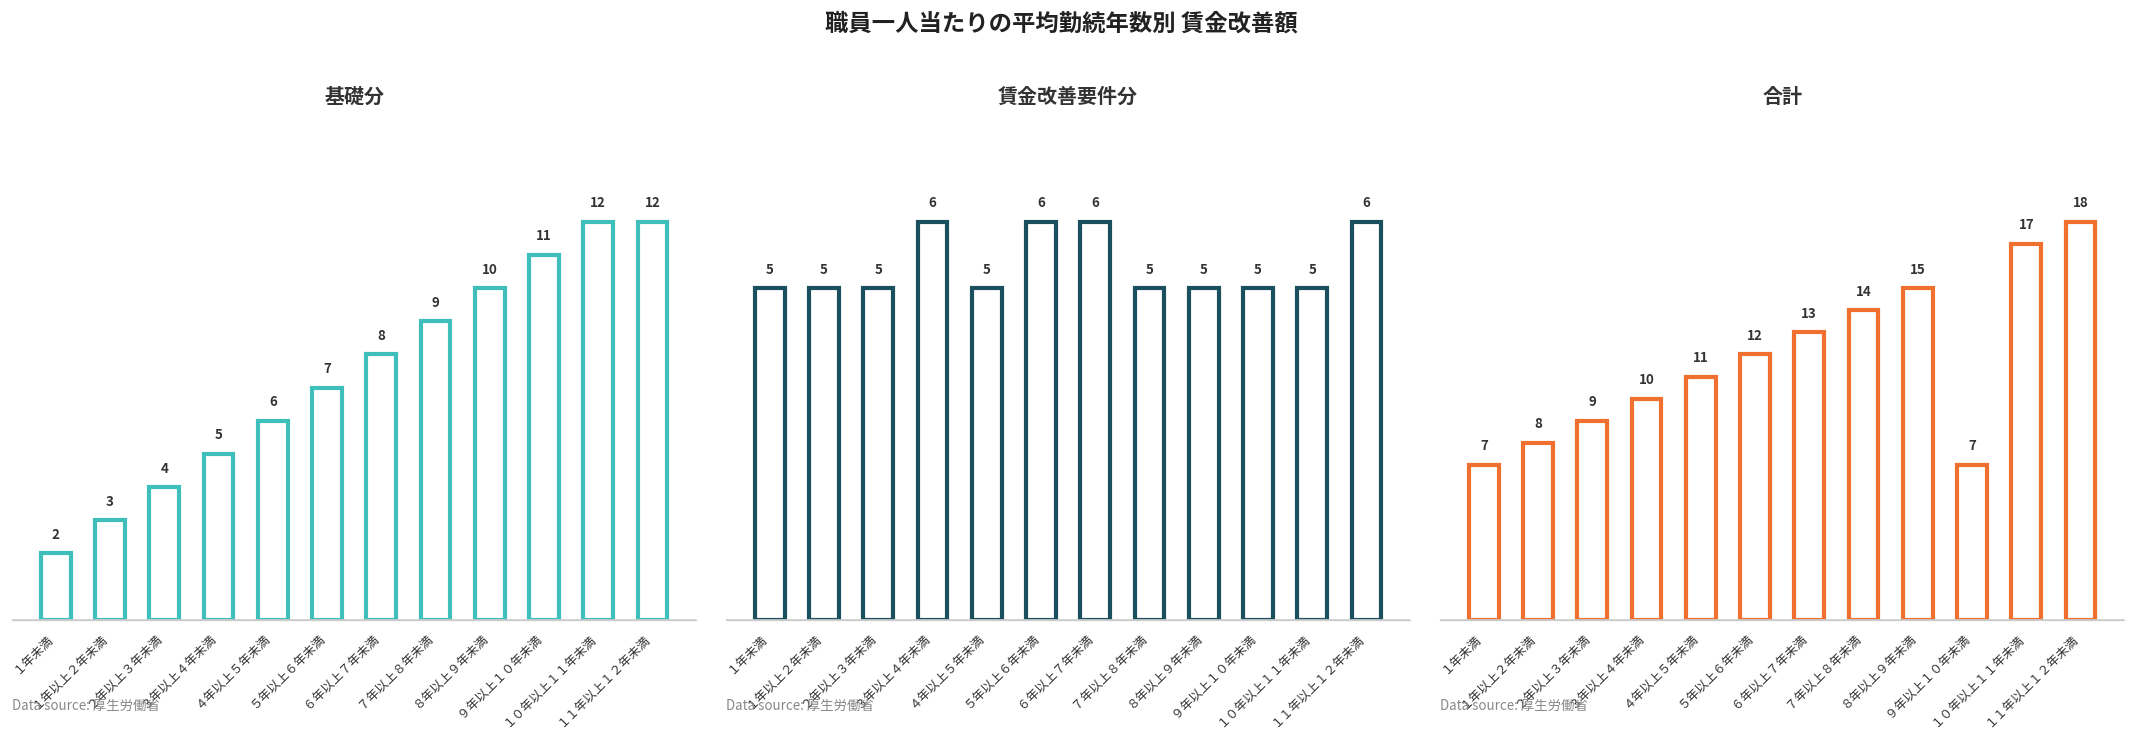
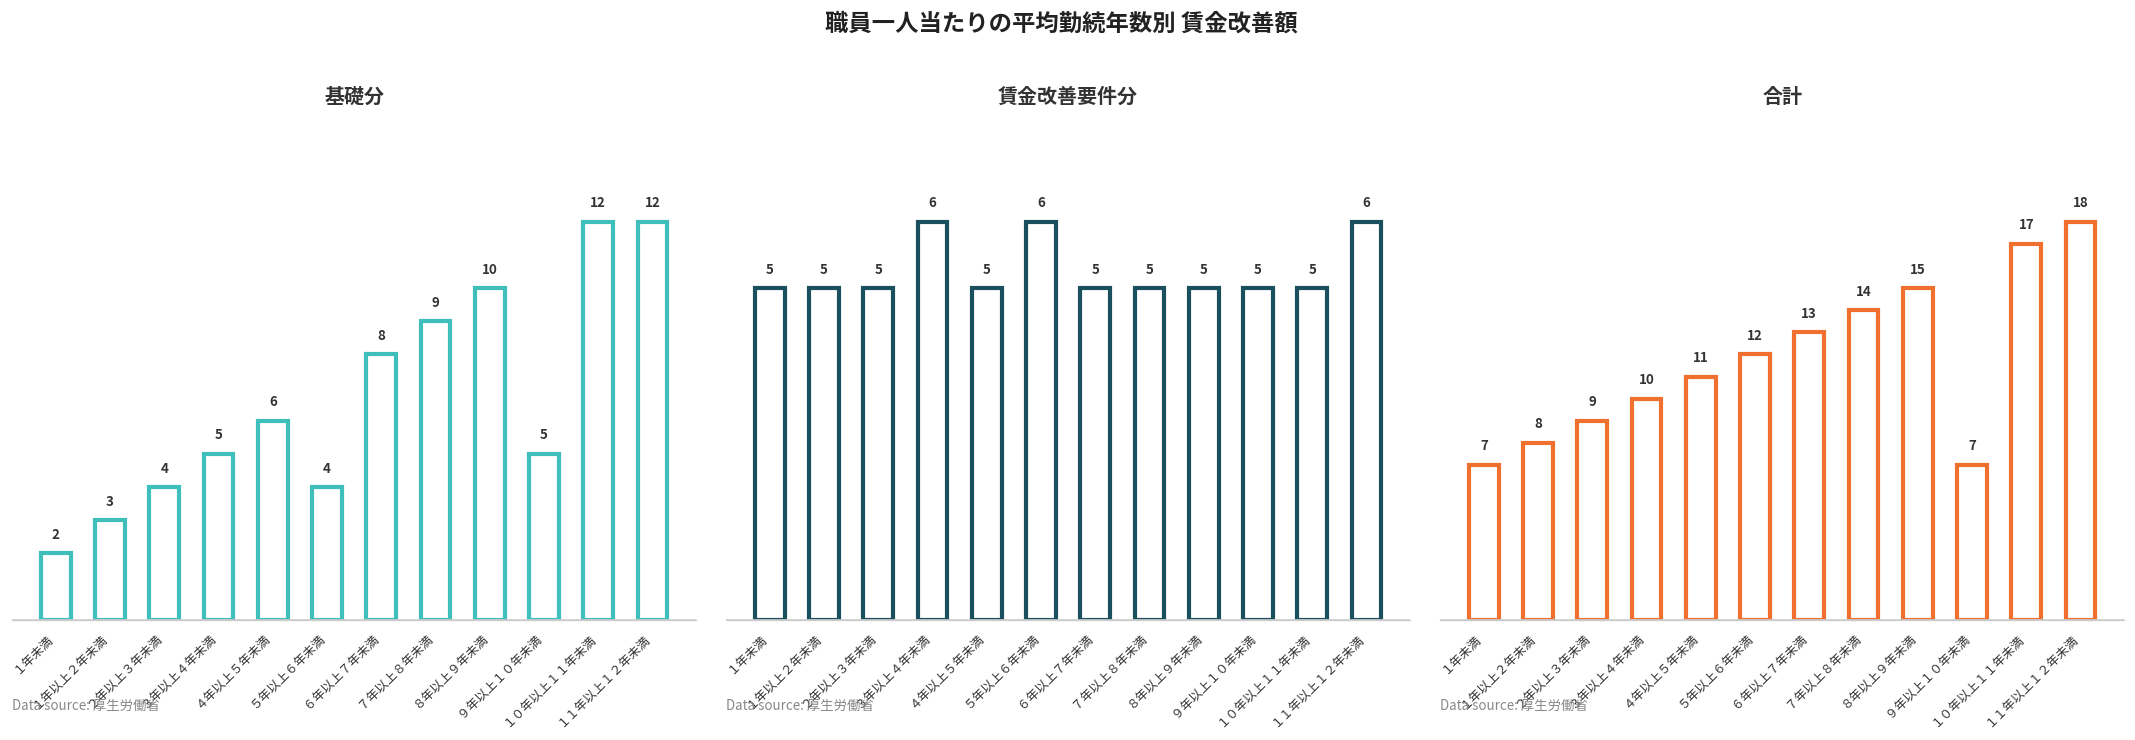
基礎分, ５年以上６年未満: 7 -> 4
基礎分, ９年以上１０年未満: 11 -> 5
賃金改善要件分, ６年以上７年未満: 6 -> 5
